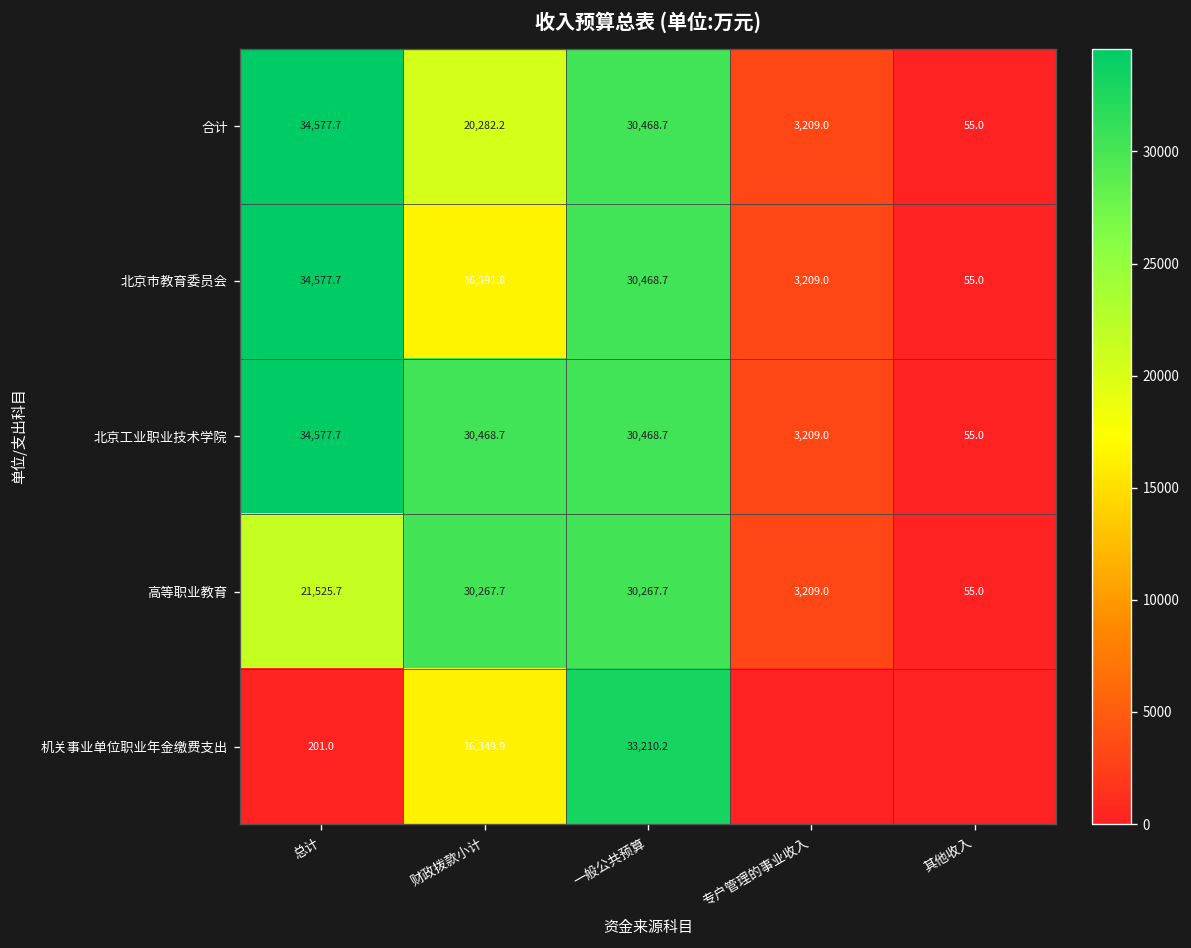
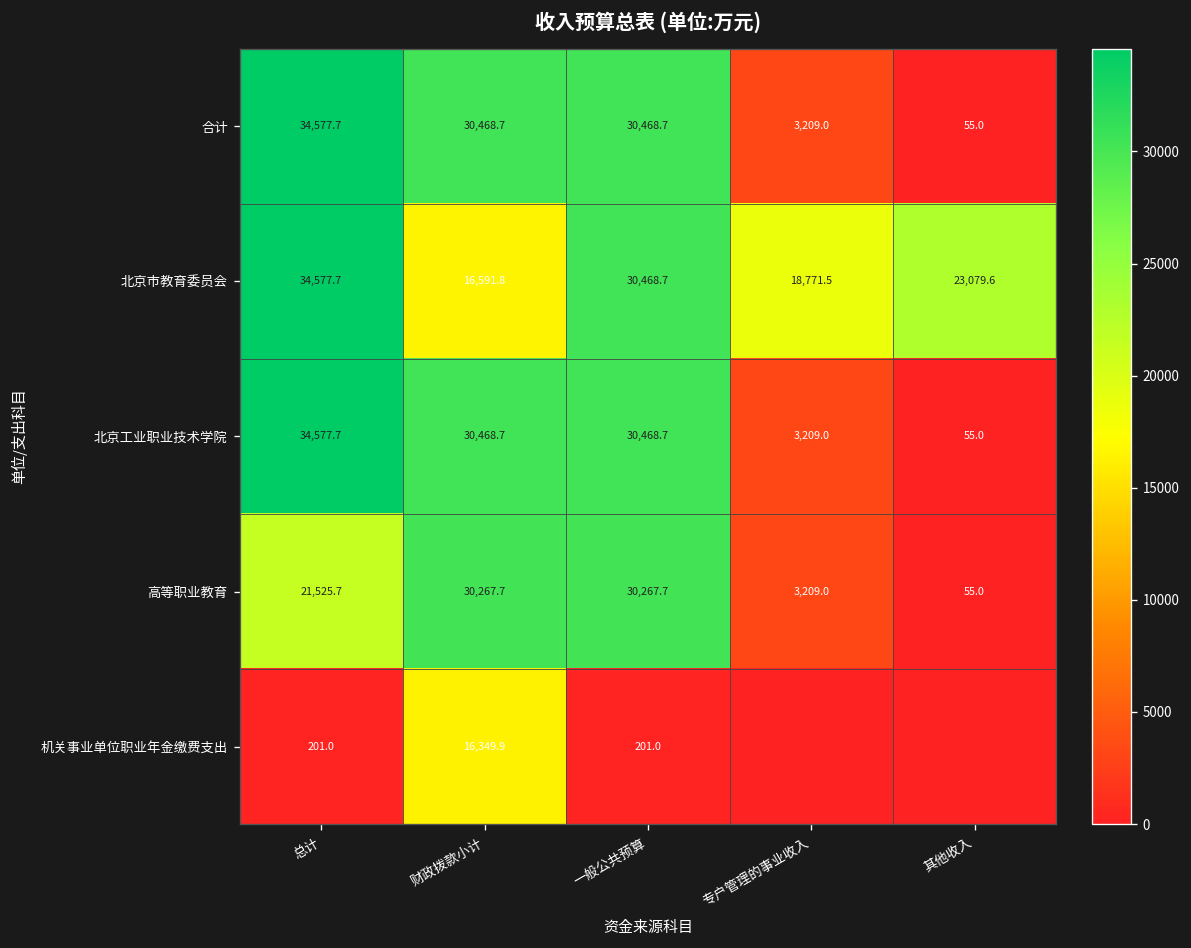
合计, 财政拨款小计: 20,282.2 -> 30,468.7
北京市教育委员会, 专户管理的事业收入: 3,209.0 -> 18,771.5
北京市教育委员会, 其他收入: 55.0 -> 23,079.6
机关事业单位职业年金缴费支出, 一般公共预算: 33,210.2 -> 201.0
